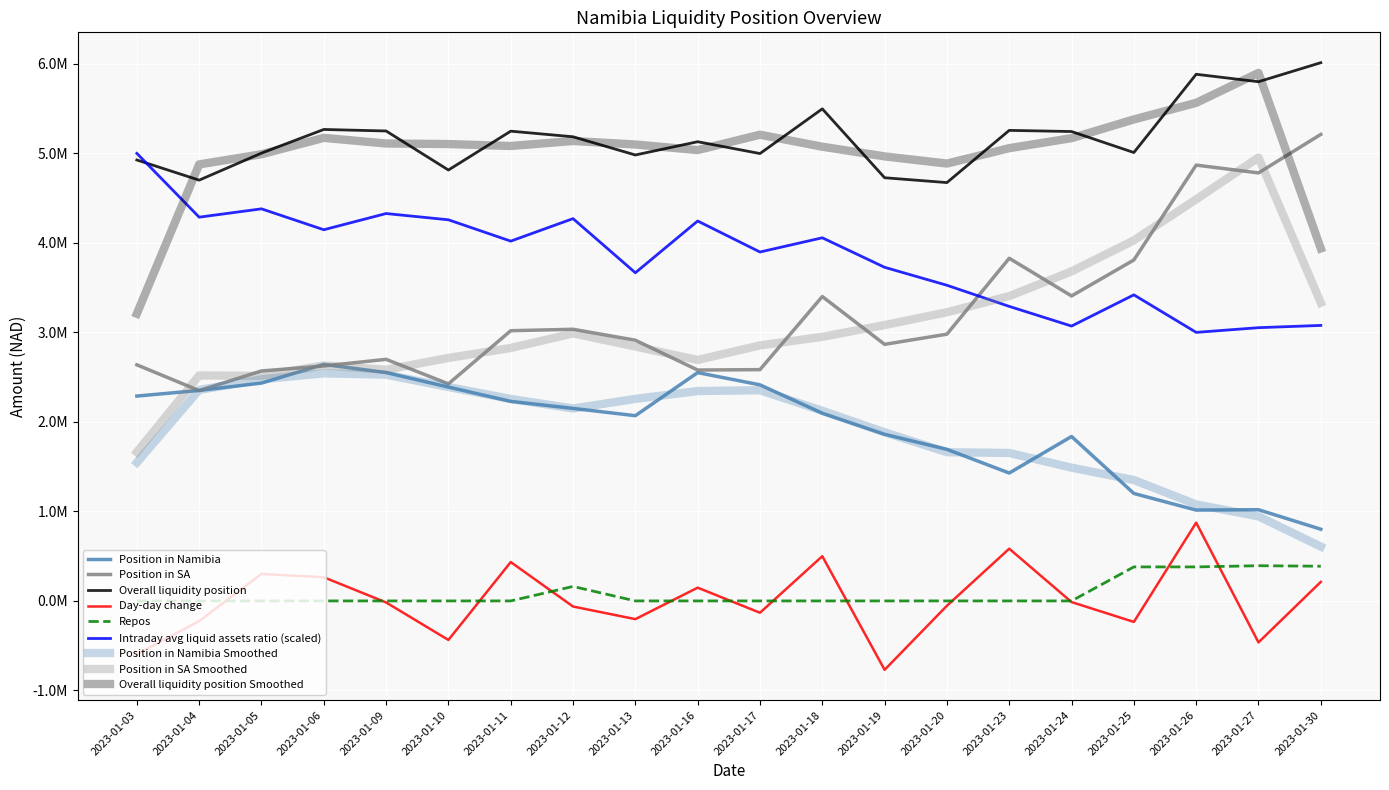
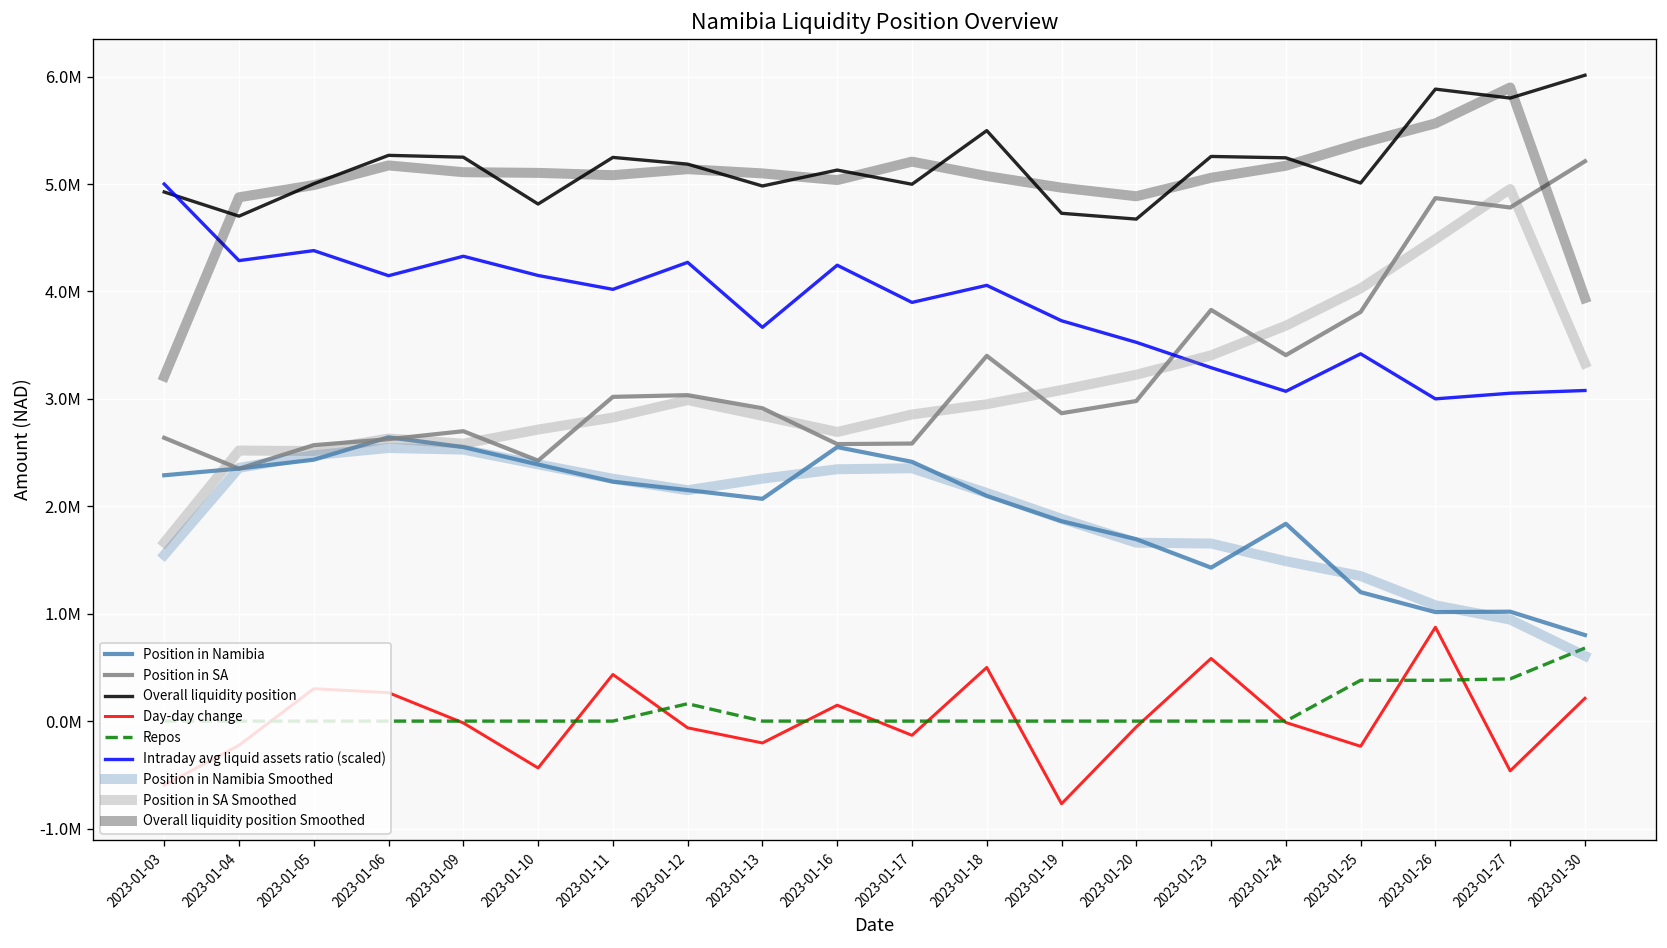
Intraday avg liquid assets ratio (scaled), 2023-01-10: 4300000 -> 4100000
Repos, 2023-01-30: 400000 -> 700000
